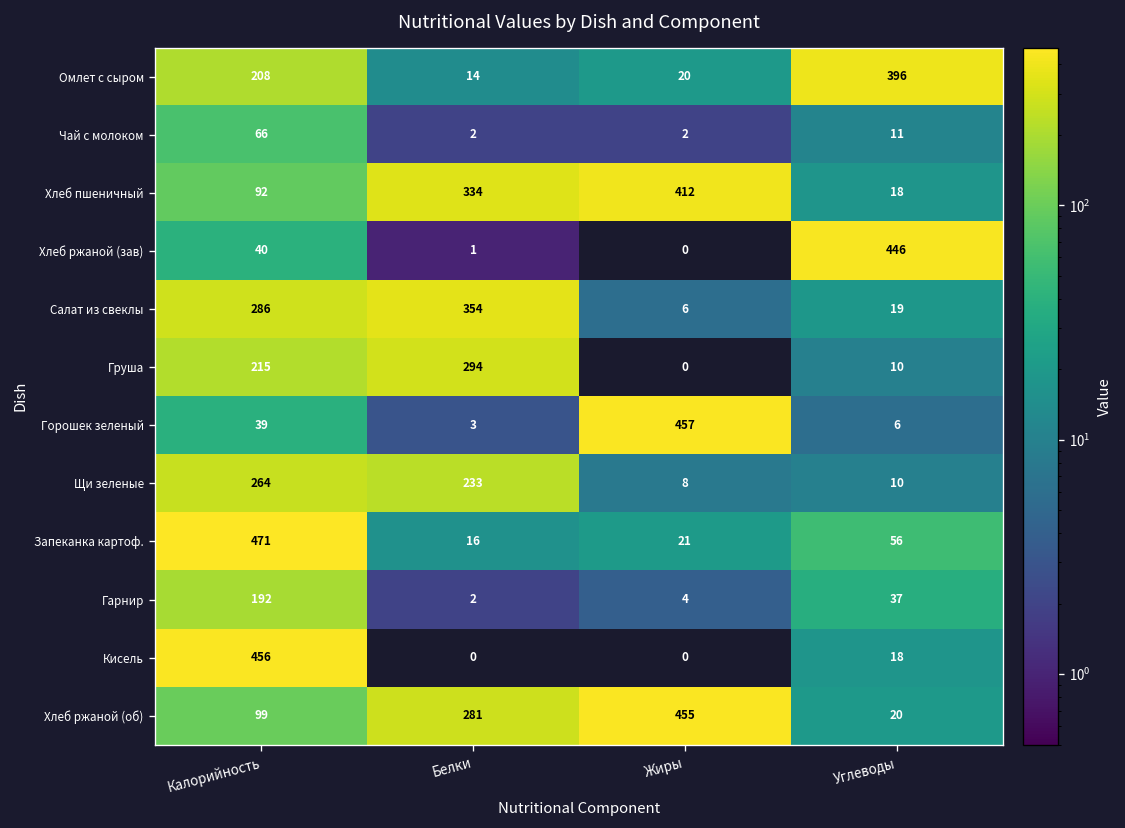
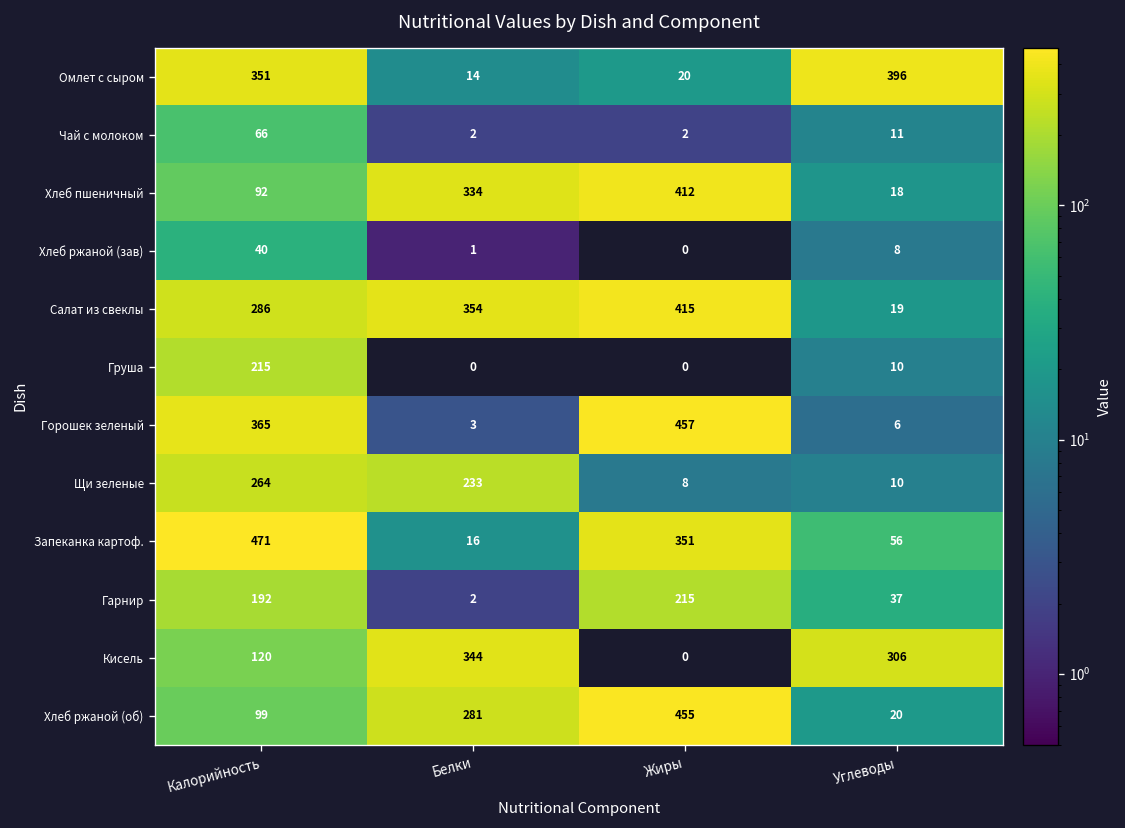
Омлет с сыром, Калорийность: 208 -> 351
Хлеб ржаной (зав), Углеводы: 446 -> 8
Салат из свеклы, Жиры: 6 -> 415
Груша, Белки: 294 -> 0
Горошек зеленый, Калорийность: 39 -> 365
Запеканка картоф., Жиры: 21 -> 351
Гарнир, Жиры: 4 -> 215
Кисель, Калорийность: 456 -> 120
Кисель, Белки: 0 -> 344
Кисель, Углеводы: 18 -> 306
